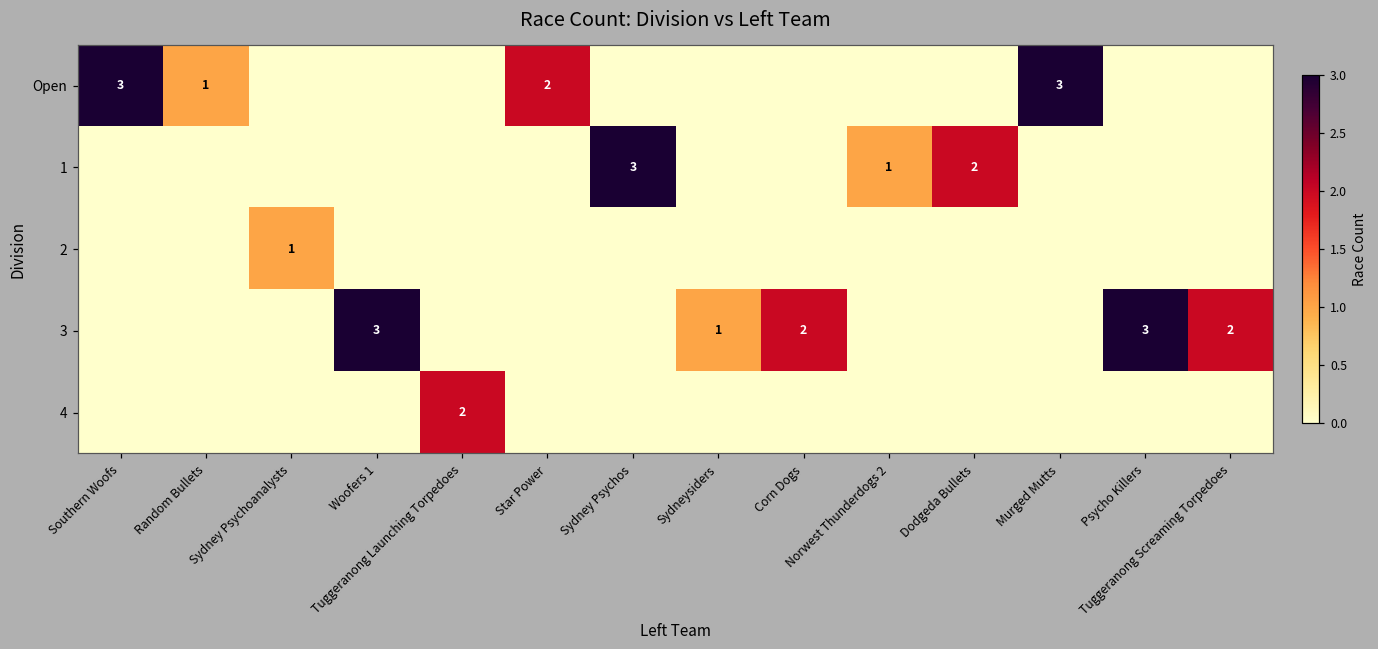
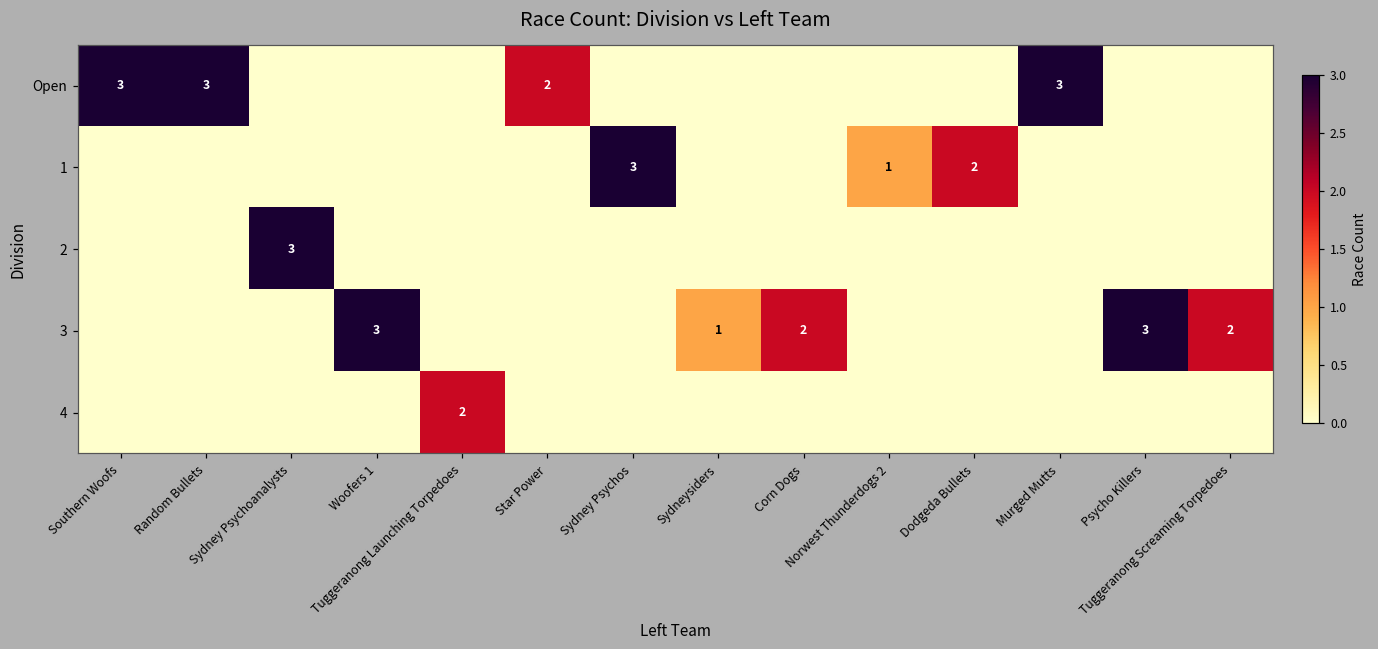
Open, Random Bullets: 1 -> 3
2, Sydney Psychoanalysts: 1 -> 3
